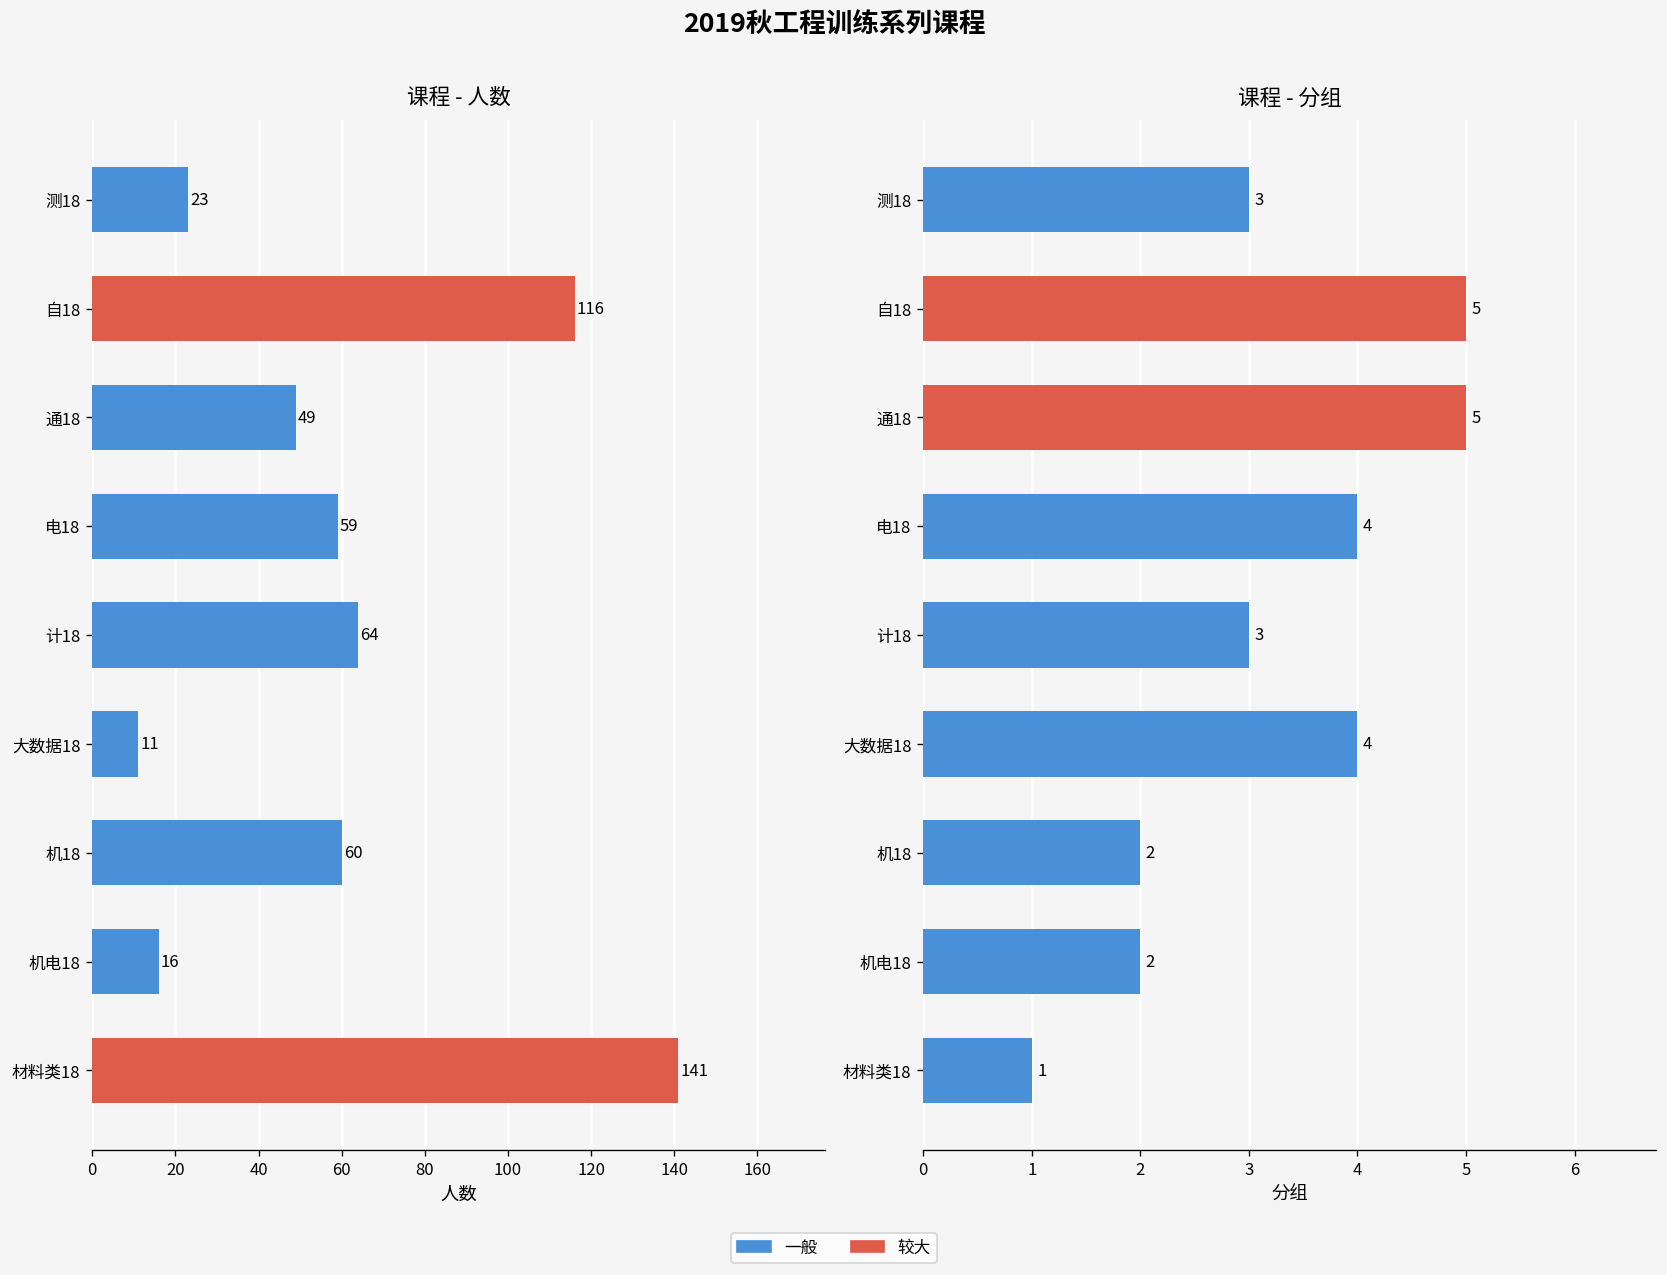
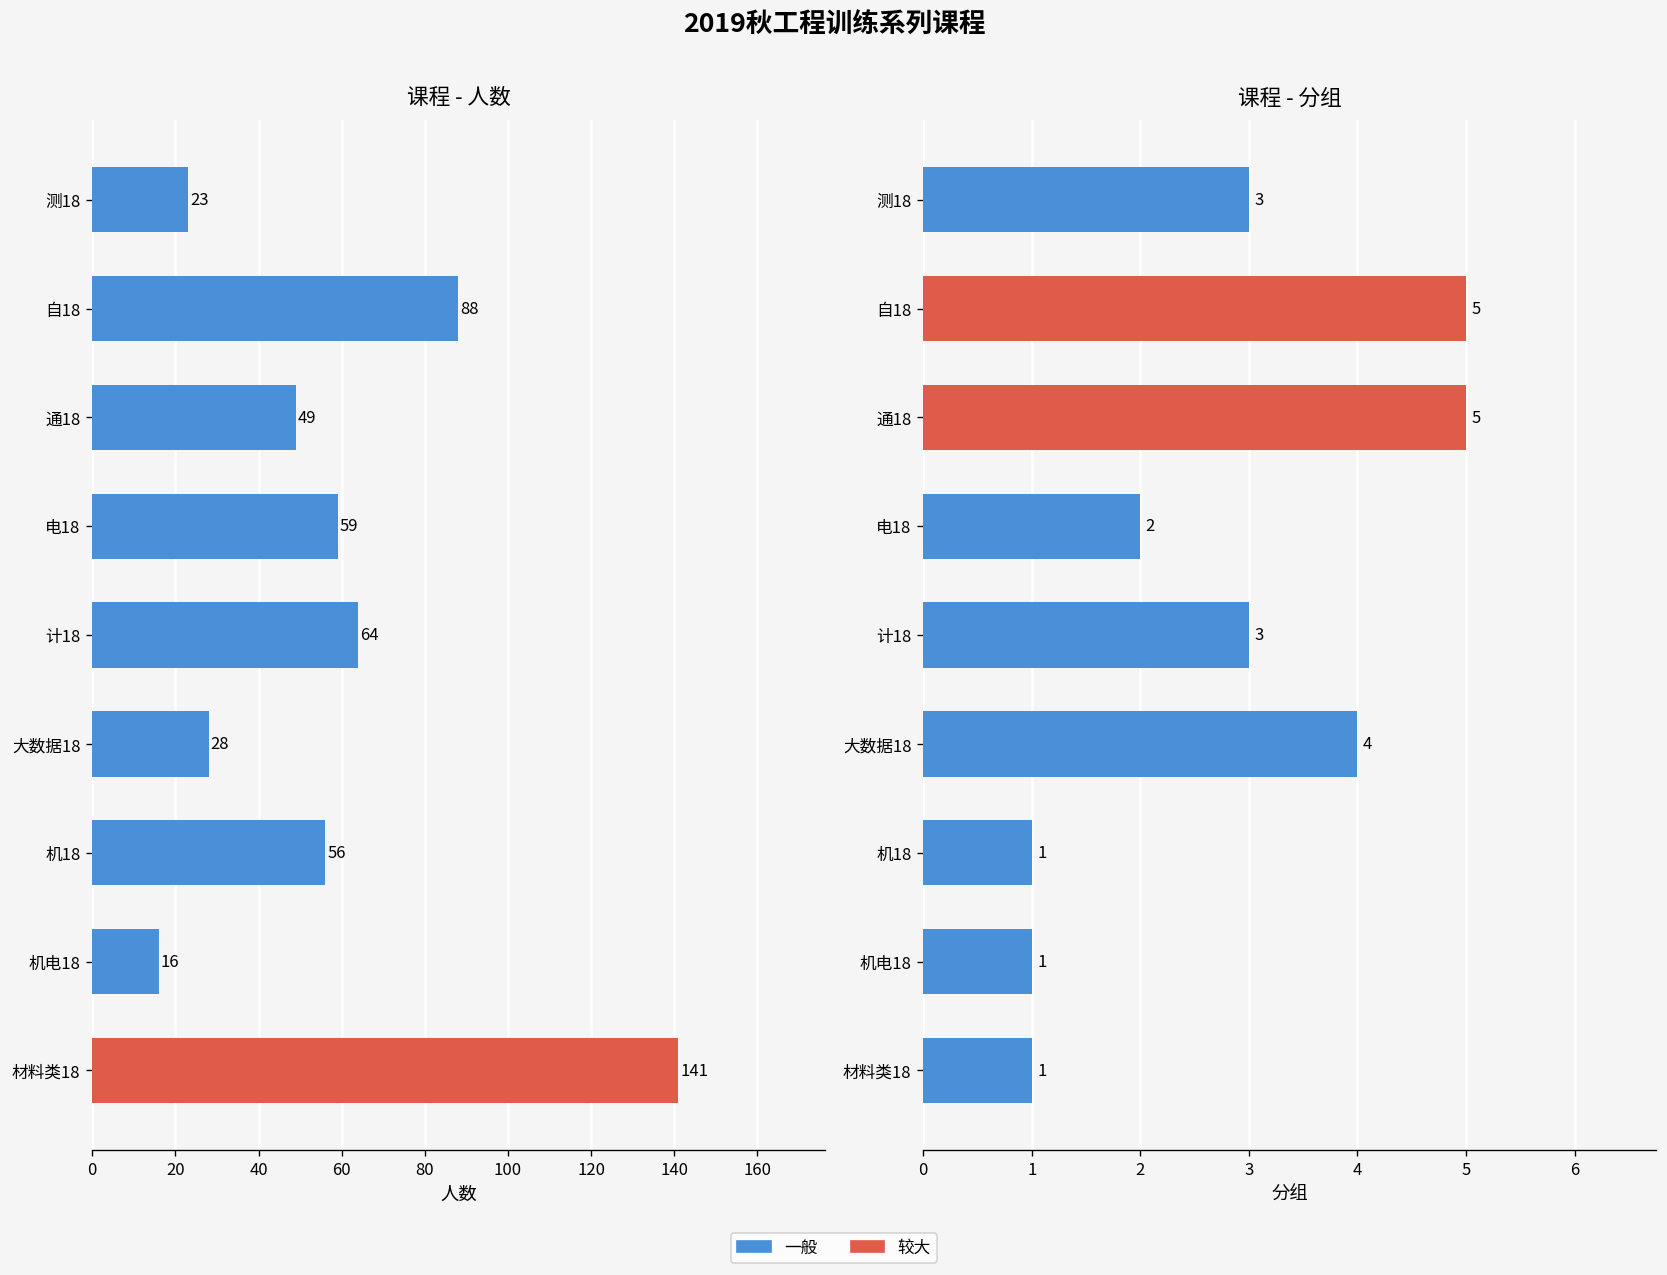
课程 - 人数, 自18: 116 -> 88
课程 - 人数, 大数据18: 11 -> 28
课程 - 人数, 机18: 60 -> 56
课程 - 分组, 电18: 4 -> 2
课程 - 分组, 机18: 2 -> 1
课程 - 分组, 机电18: 2 -> 1
